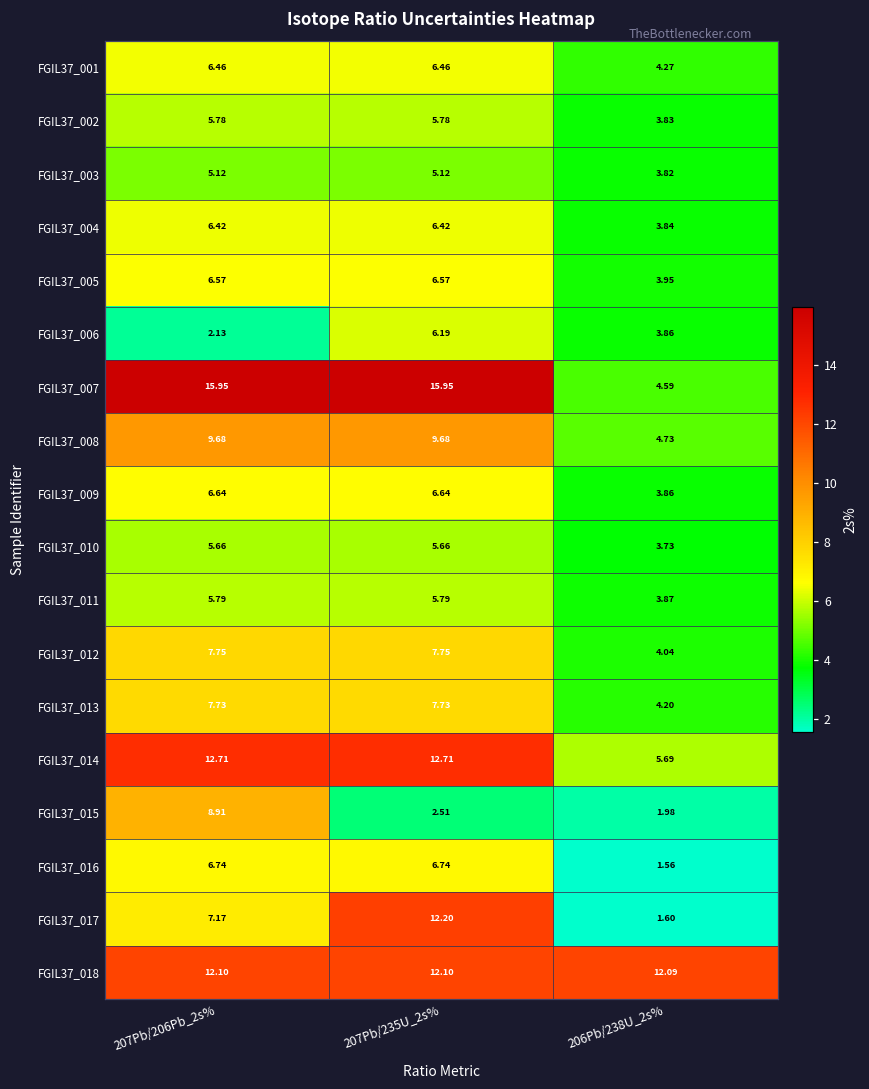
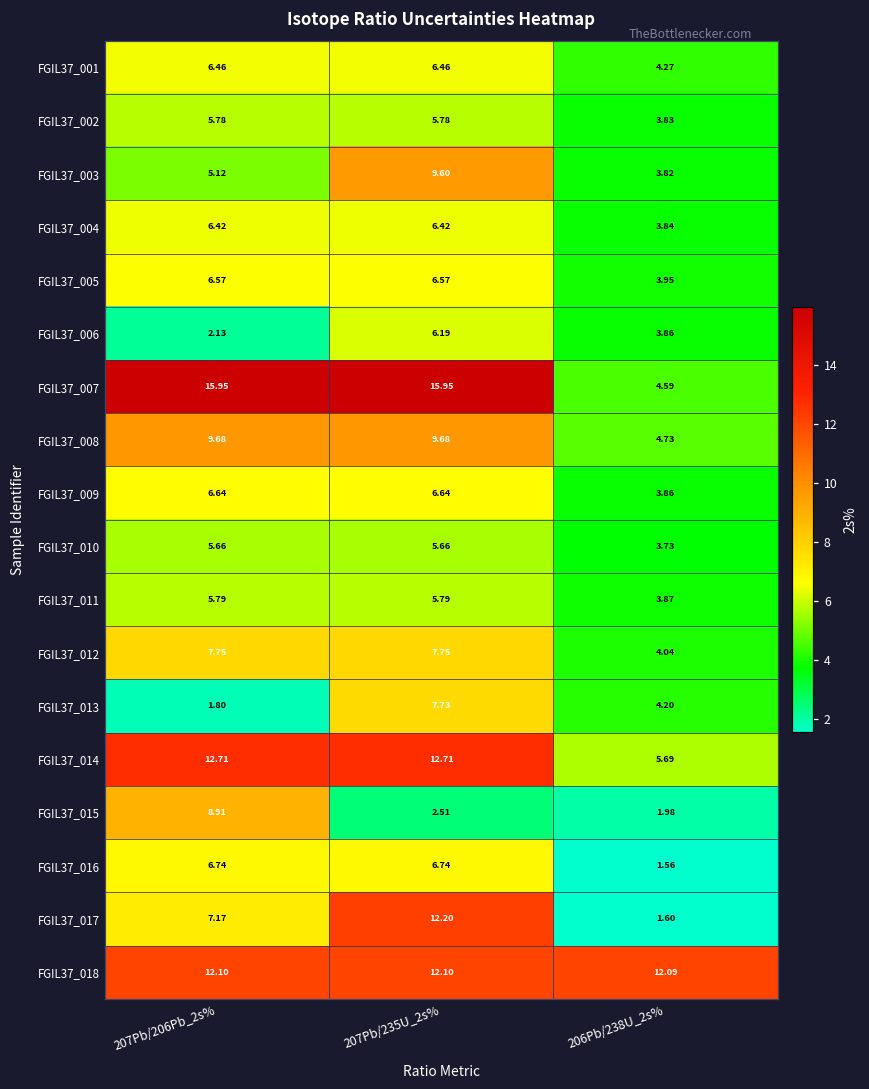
FGIL37_003, 207Pb/235U_2s%: 5.12 -> 9.60
FGIL37_013, 207Pb/206Pb_2s%: 7.73 -> 1.80
